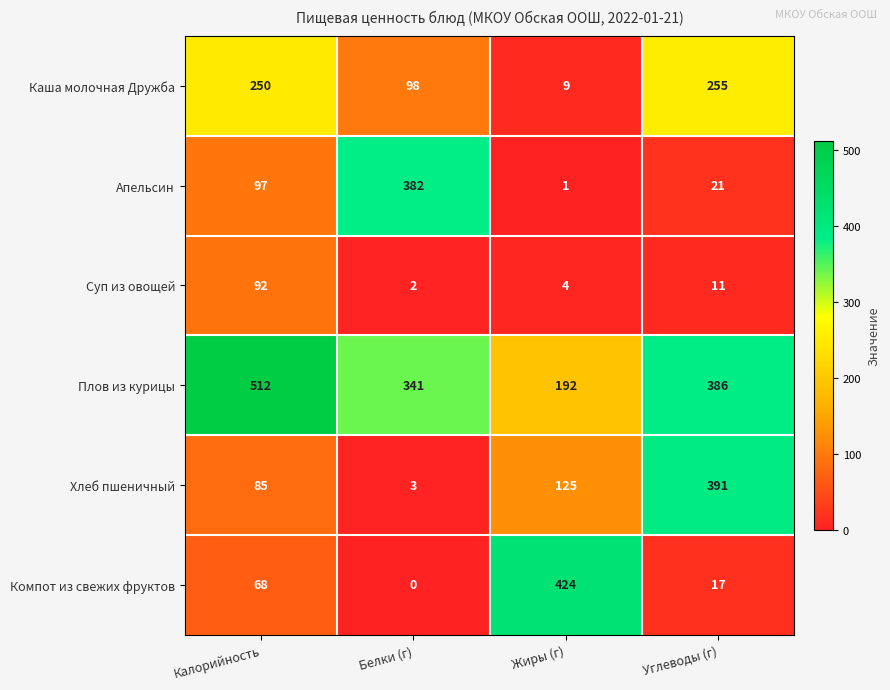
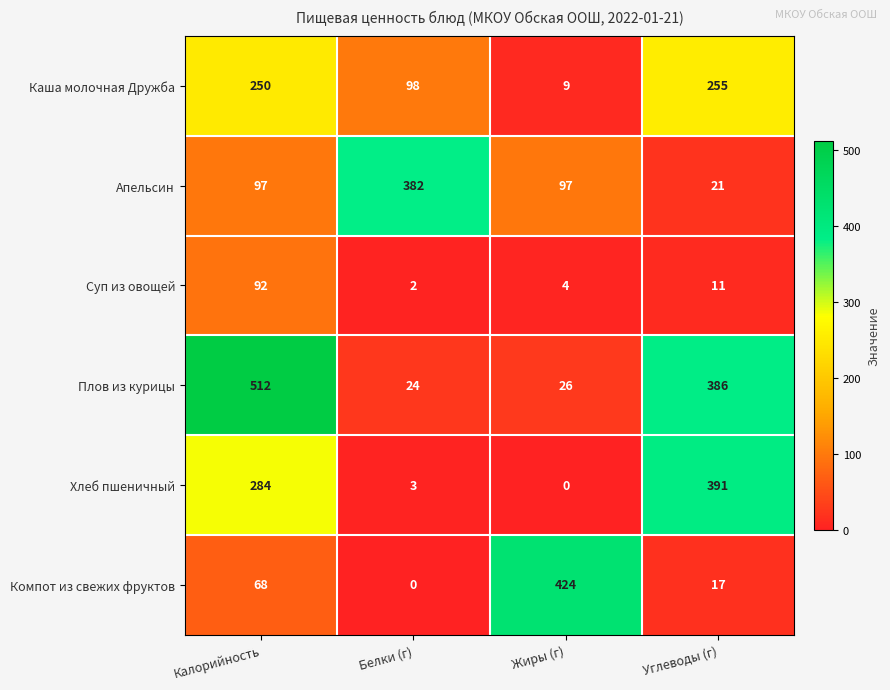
Апельсин, Жиры (г): 1 -> 97
Плов из курицы, Белки (г): 341 -> 24
Плов из курицы, Жиры (г): 192 -> 26
Хлеб пшеничный, Калорийность: 85 -> 284
Хлеб пшеничный, Жиры (г): 125 -> 0
